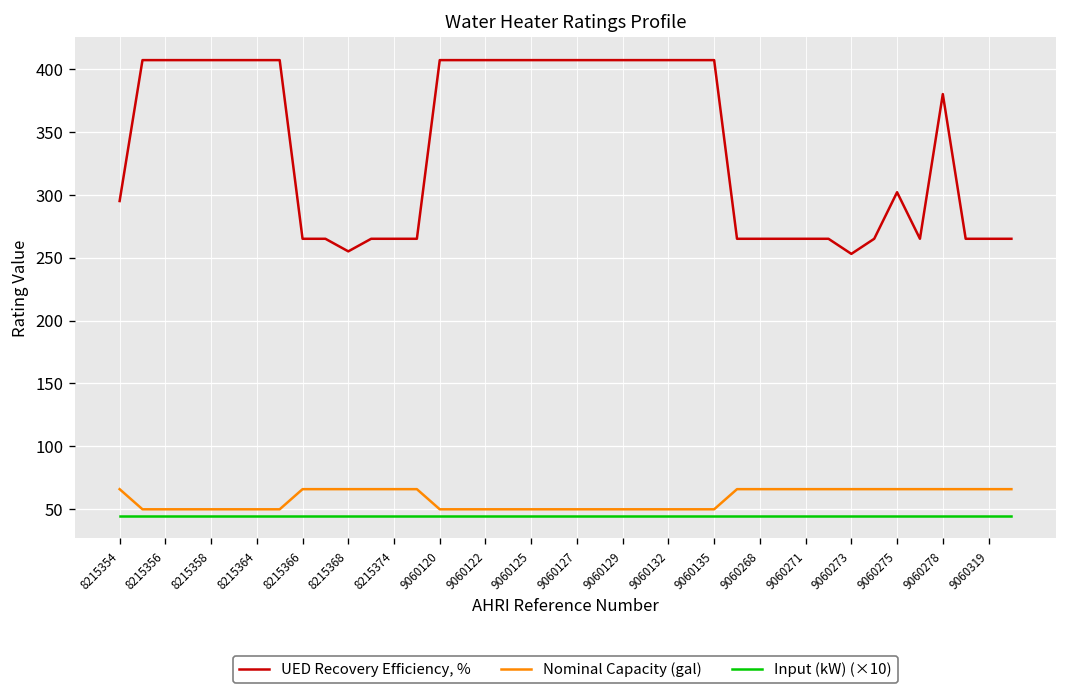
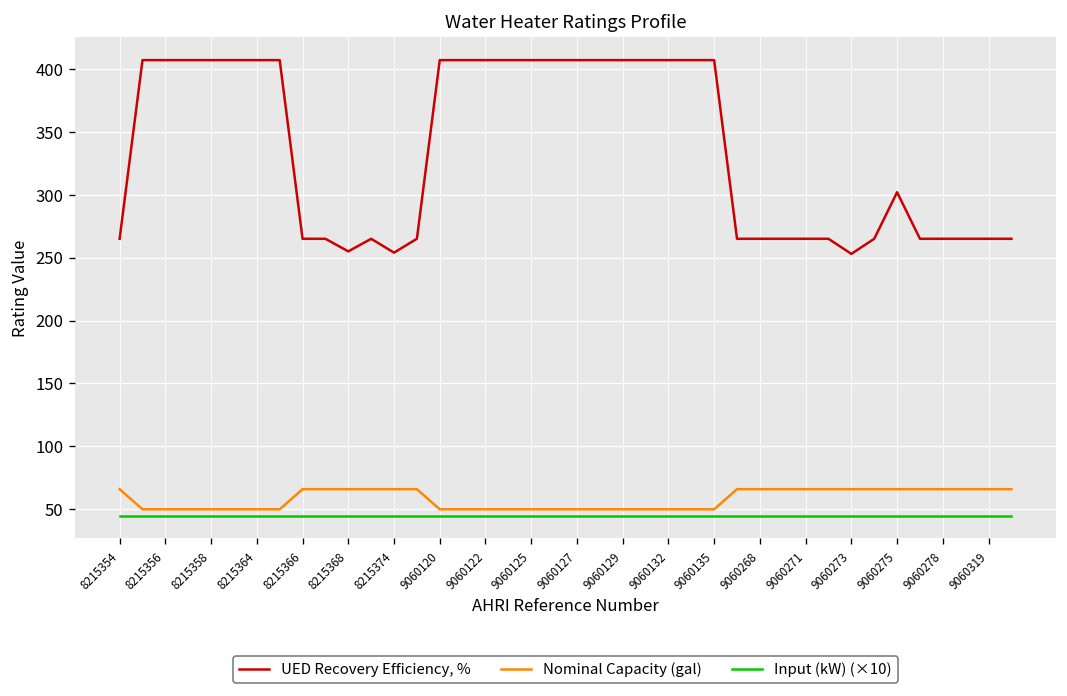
UED Recovery Efficiency, %, 8215354: 295 -> 265
UED Recovery Efficiency, %, 8215374: 265 -> 254
UED Recovery Efficiency, %, 9060278: 380 -> 265
